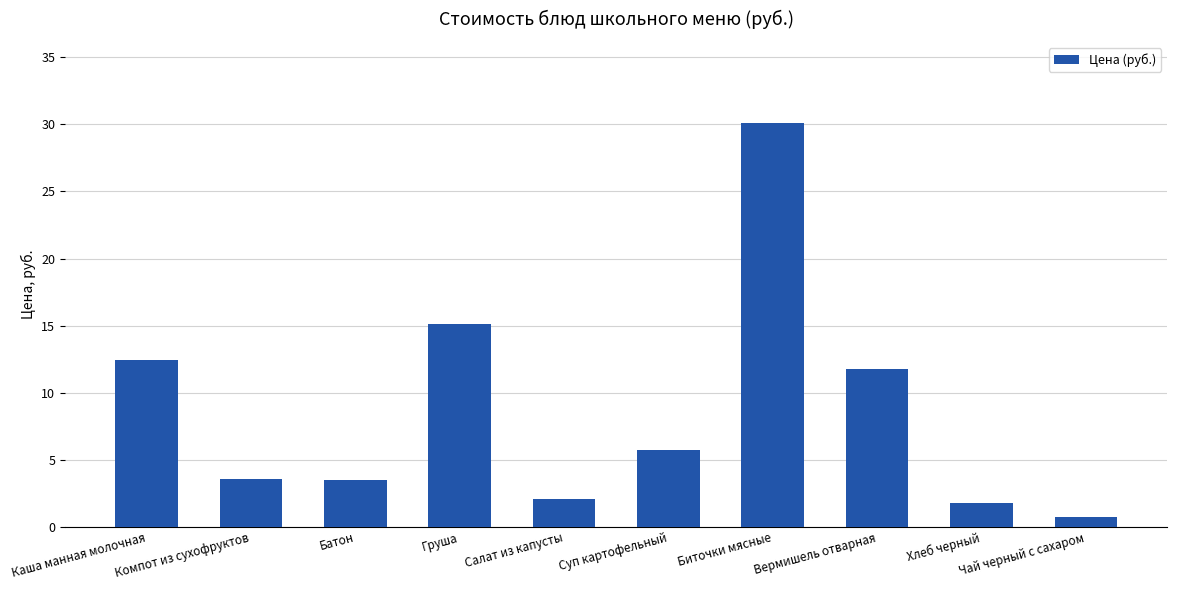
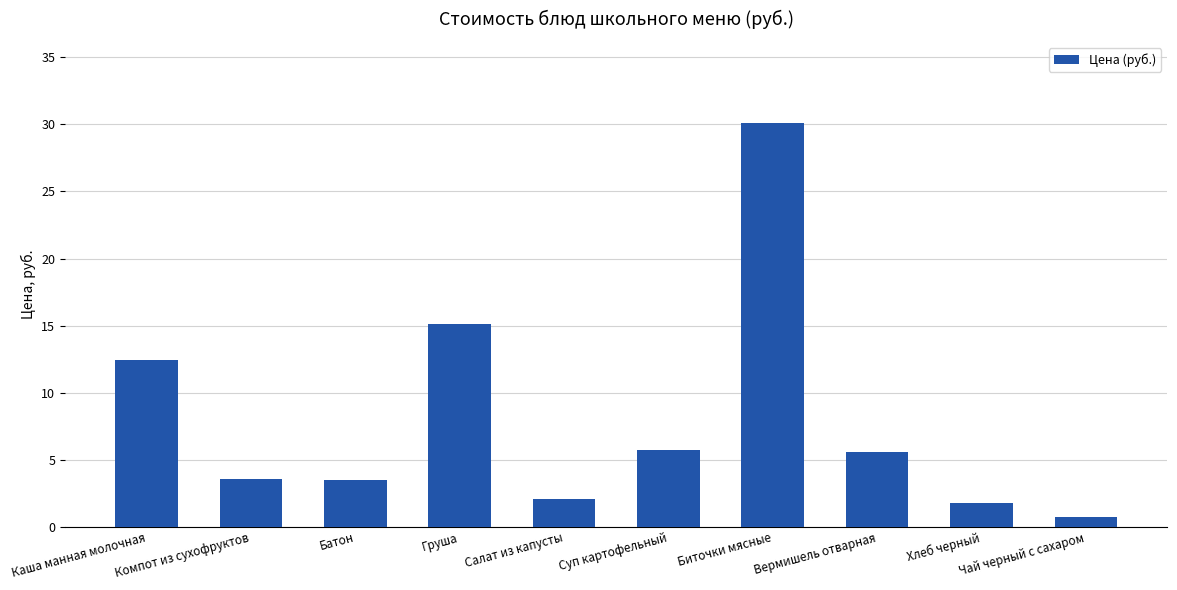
Вермишель отварная: 11.7 -> 5.6
